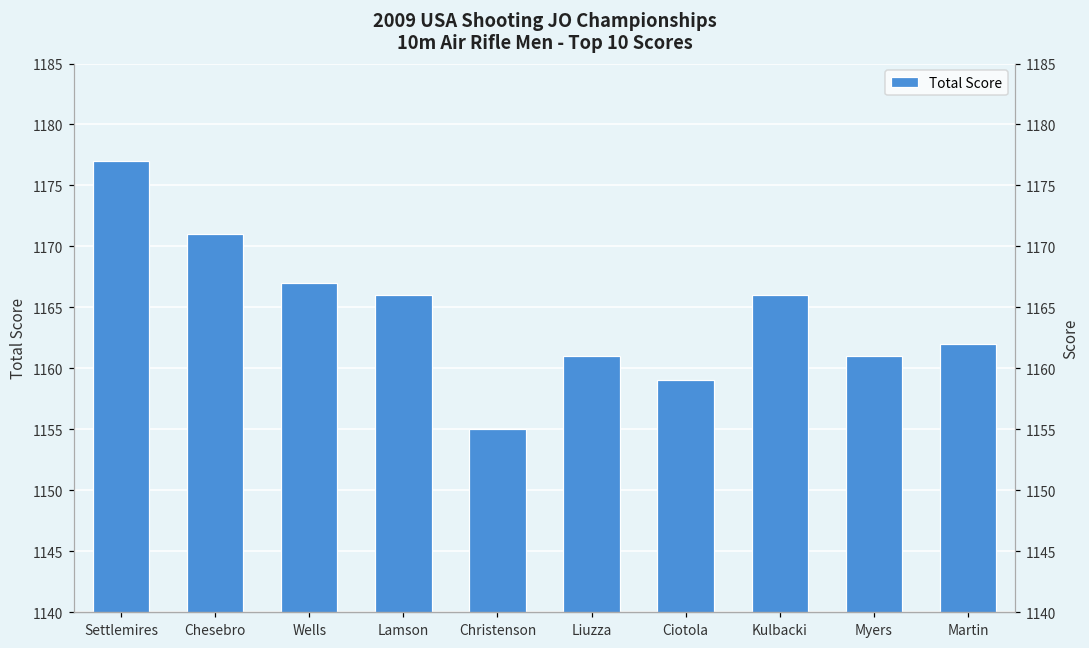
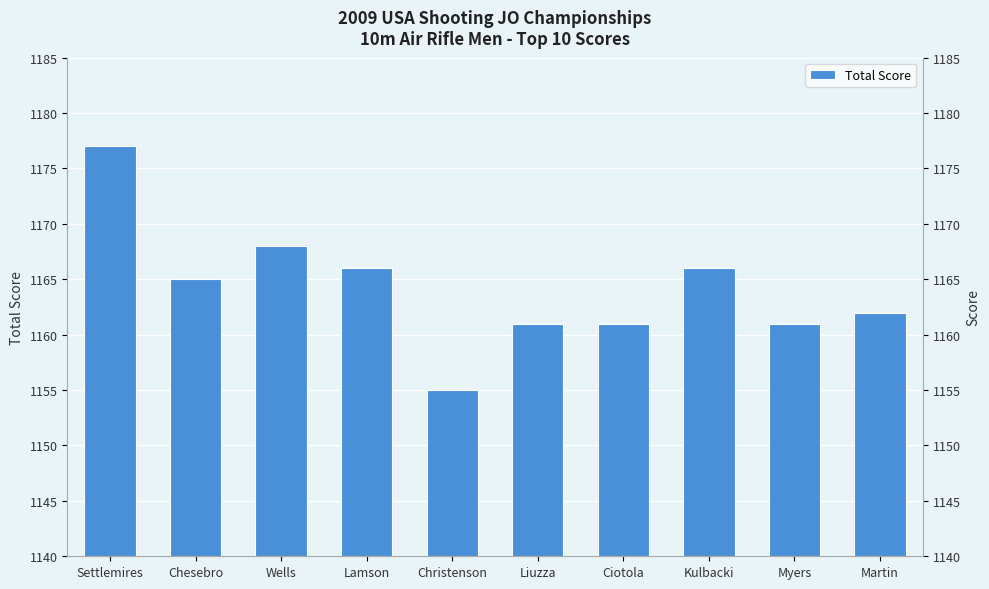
Chesebro: 1171 -> 1165
Wells: 1167 -> 1168
Ciotola: 1159 -> 1161
